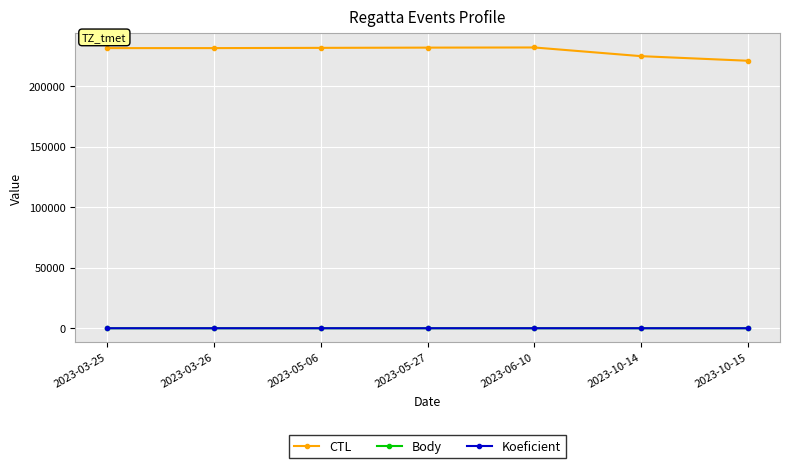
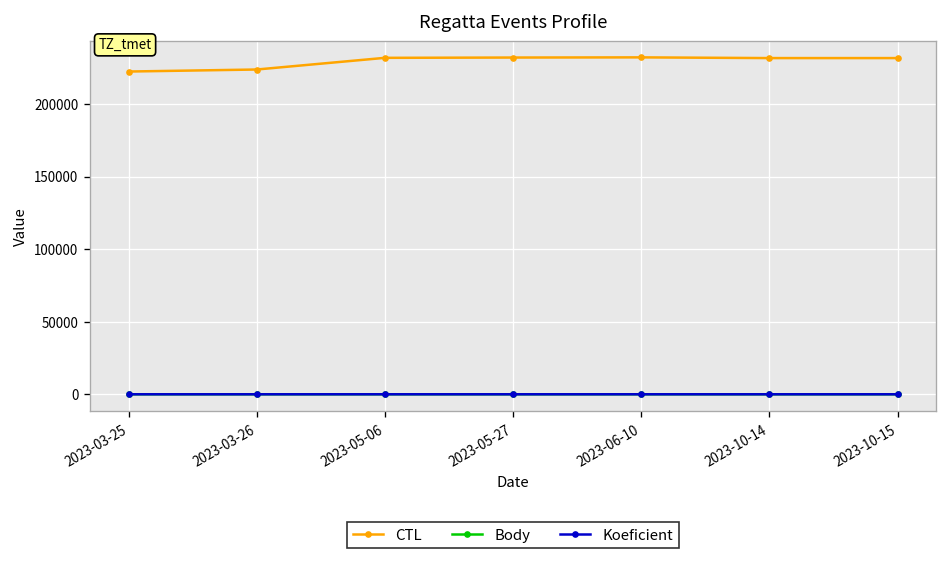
CTL, 2023-03-25: 232000 -> 222000
CTL, 2023-03-26: 232000 -> 224000
CTL, 2023-10-14: 225000 -> 232000
CTL, 2023-10-15: 221000 -> 232000
